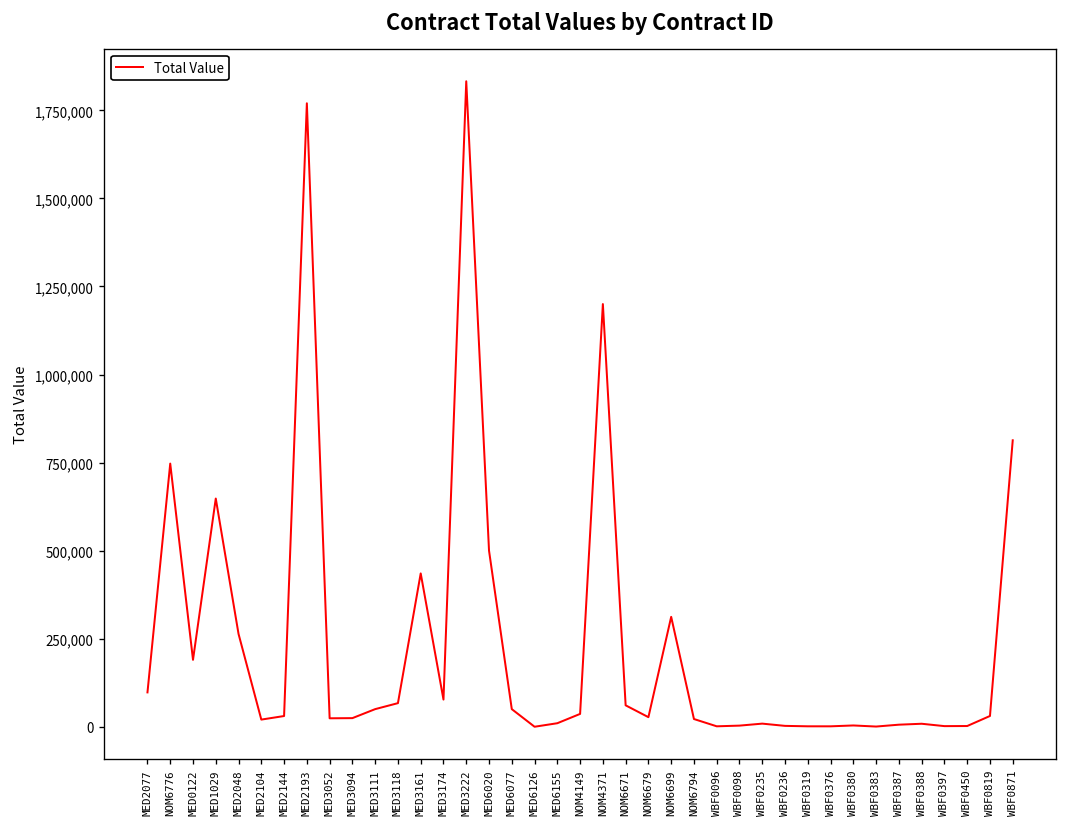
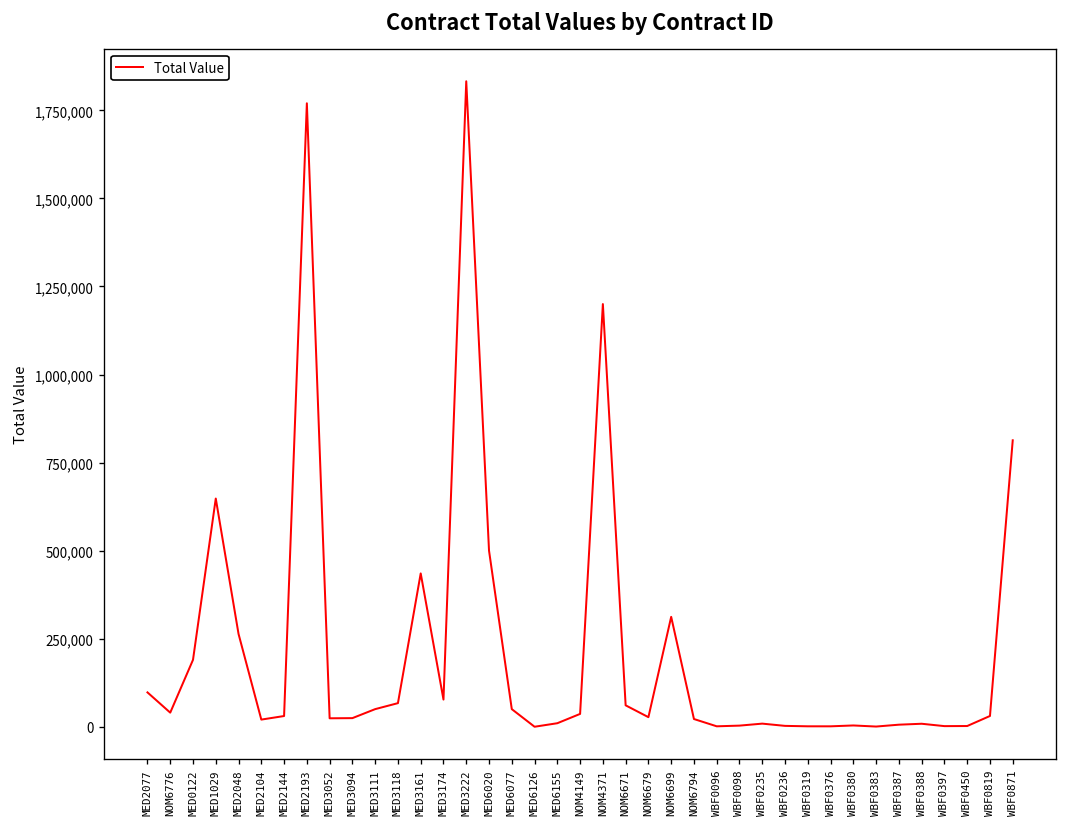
NOM6776: 750,000 -> 40,000
